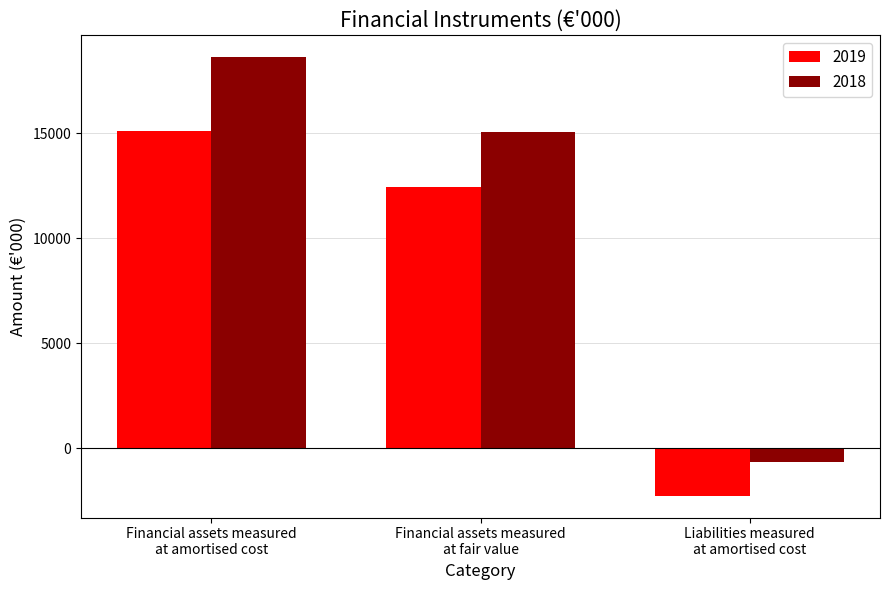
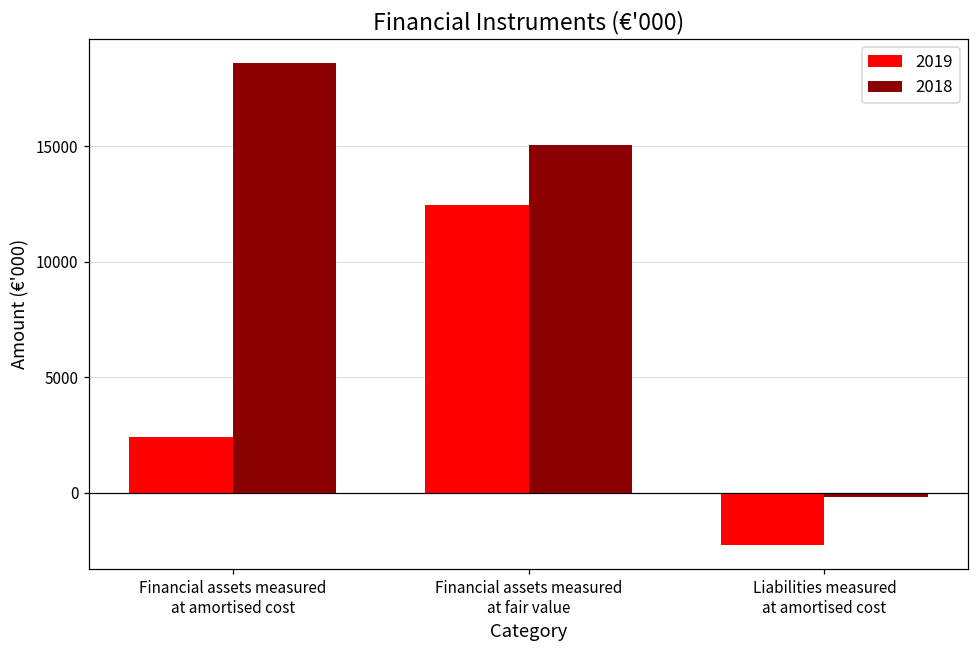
2019, Financial assets measured at amortised cost: 15100 -> 2400
2018, Liabilities measured at amortised cost: -700 -> -200
